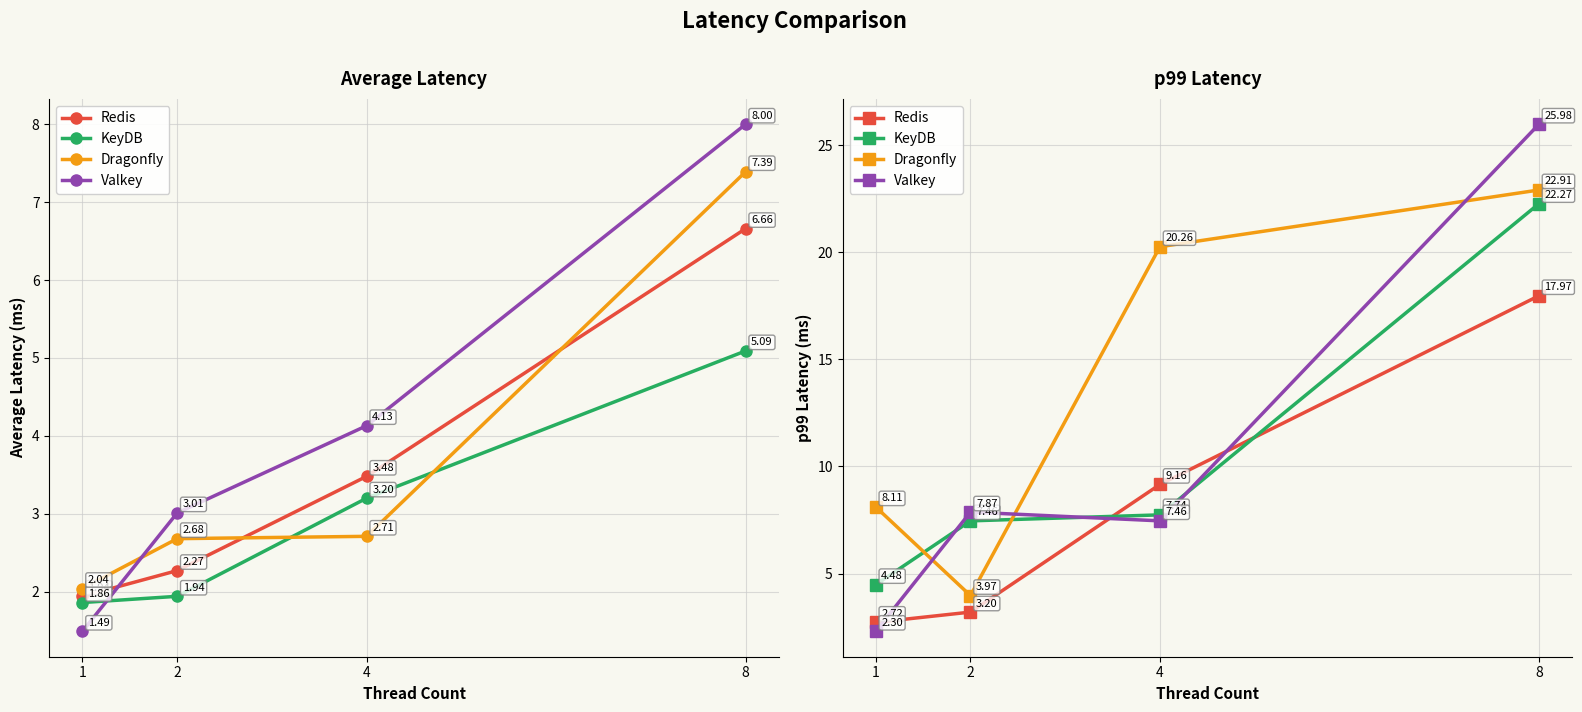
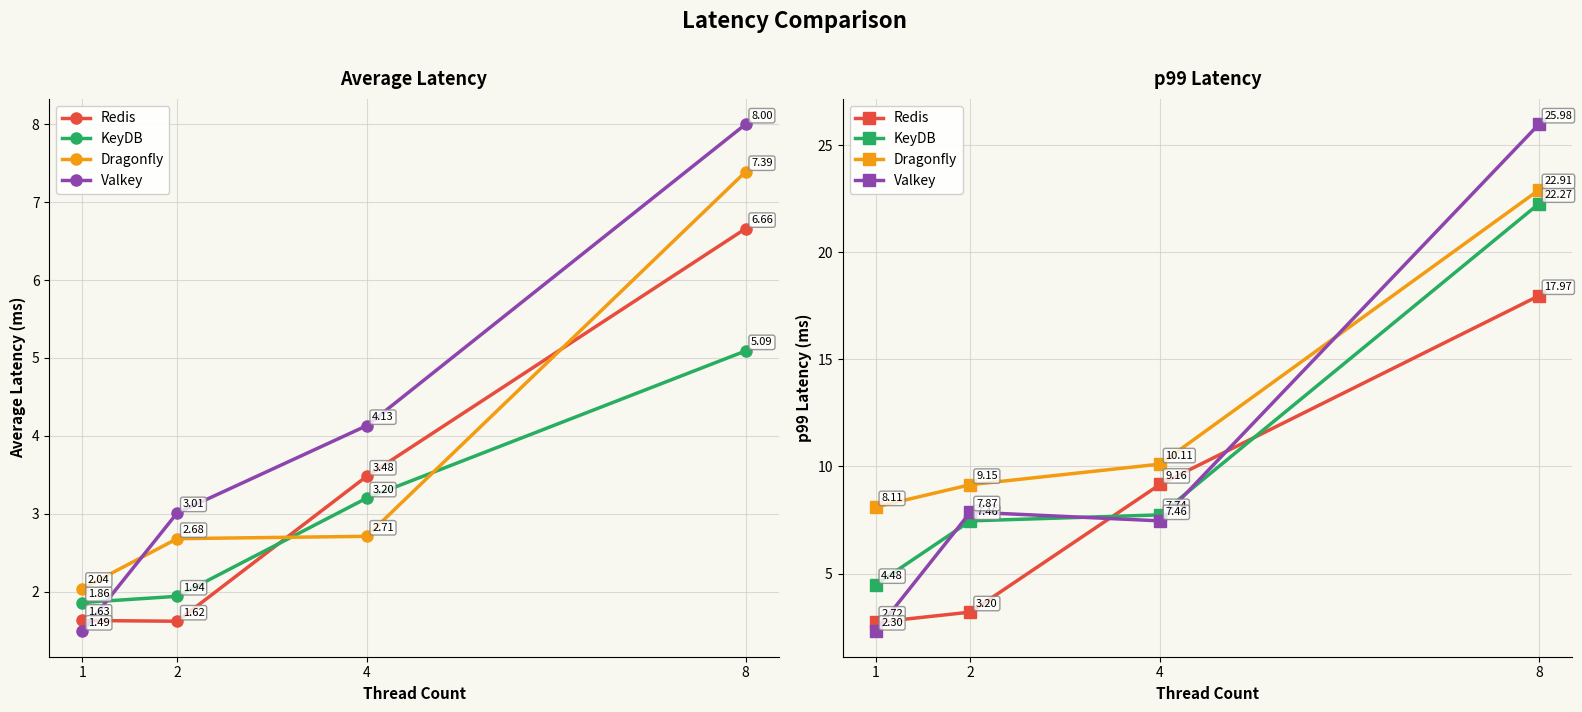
Average Latency, Redis, 1: 1.94 -> 1.63
Average Latency, Redis, 2: 2.27 -> 1.62
p99 Latency, Dragonfly, 2: 3.97 -> 9.15
p99 Latency, Dragonfly, 4: 20.26 -> 10.11
